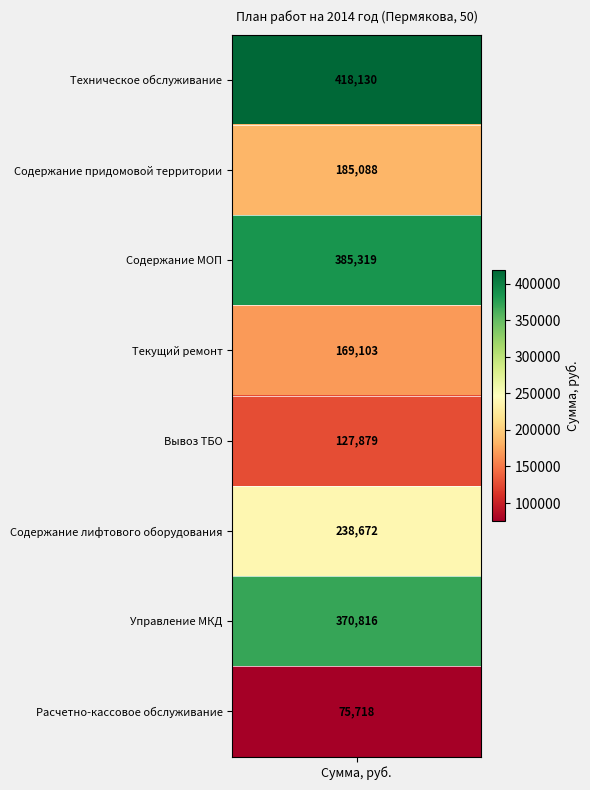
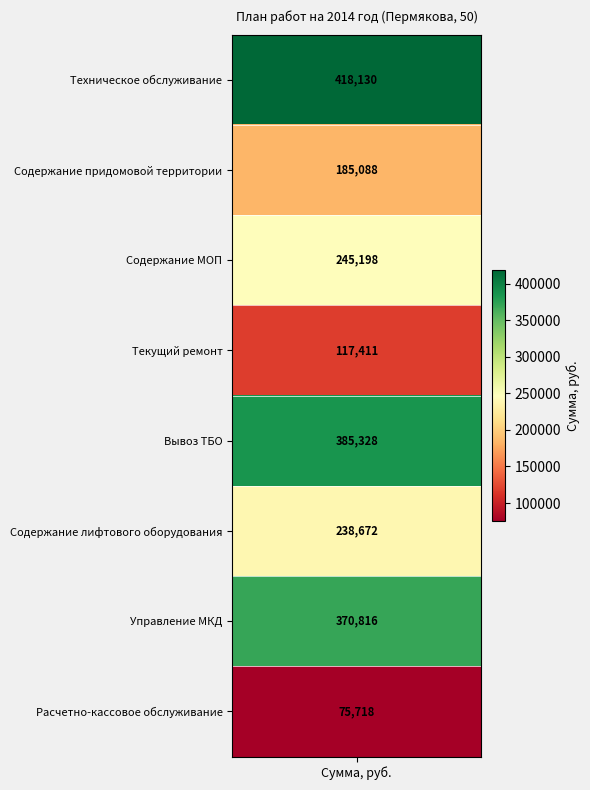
Содержание МОП, Сумма, руб.: 385,319 -> 245,198
Текущий ремонт, Сумма, руб.: 169,103 -> 117,411
Вывоз ТБО, Сумма, руб.: 127,879 -> 385,328
